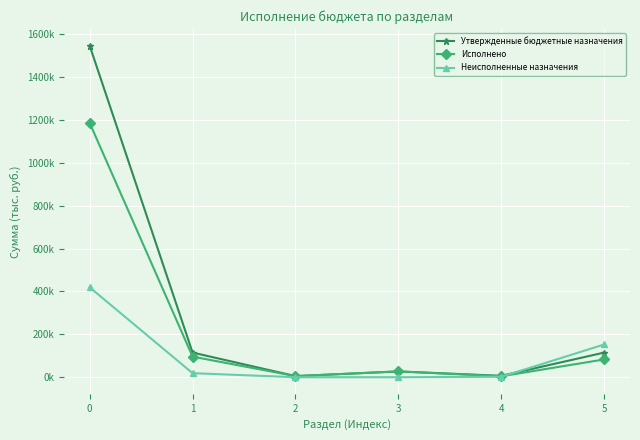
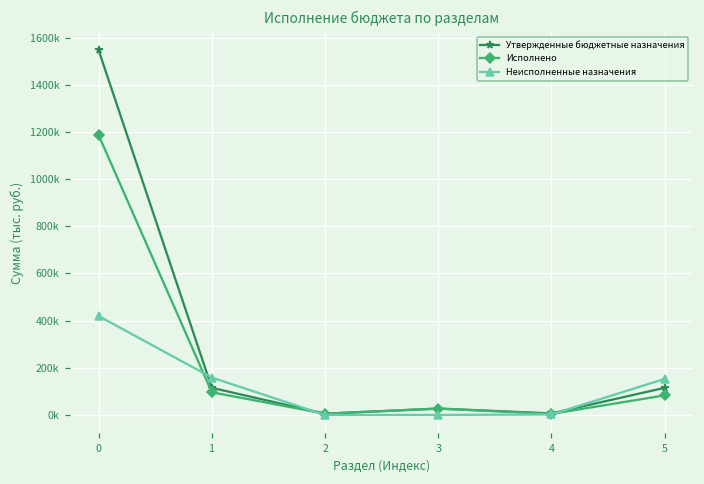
Неисполненные назначения, 1: 20000 -> 160000
